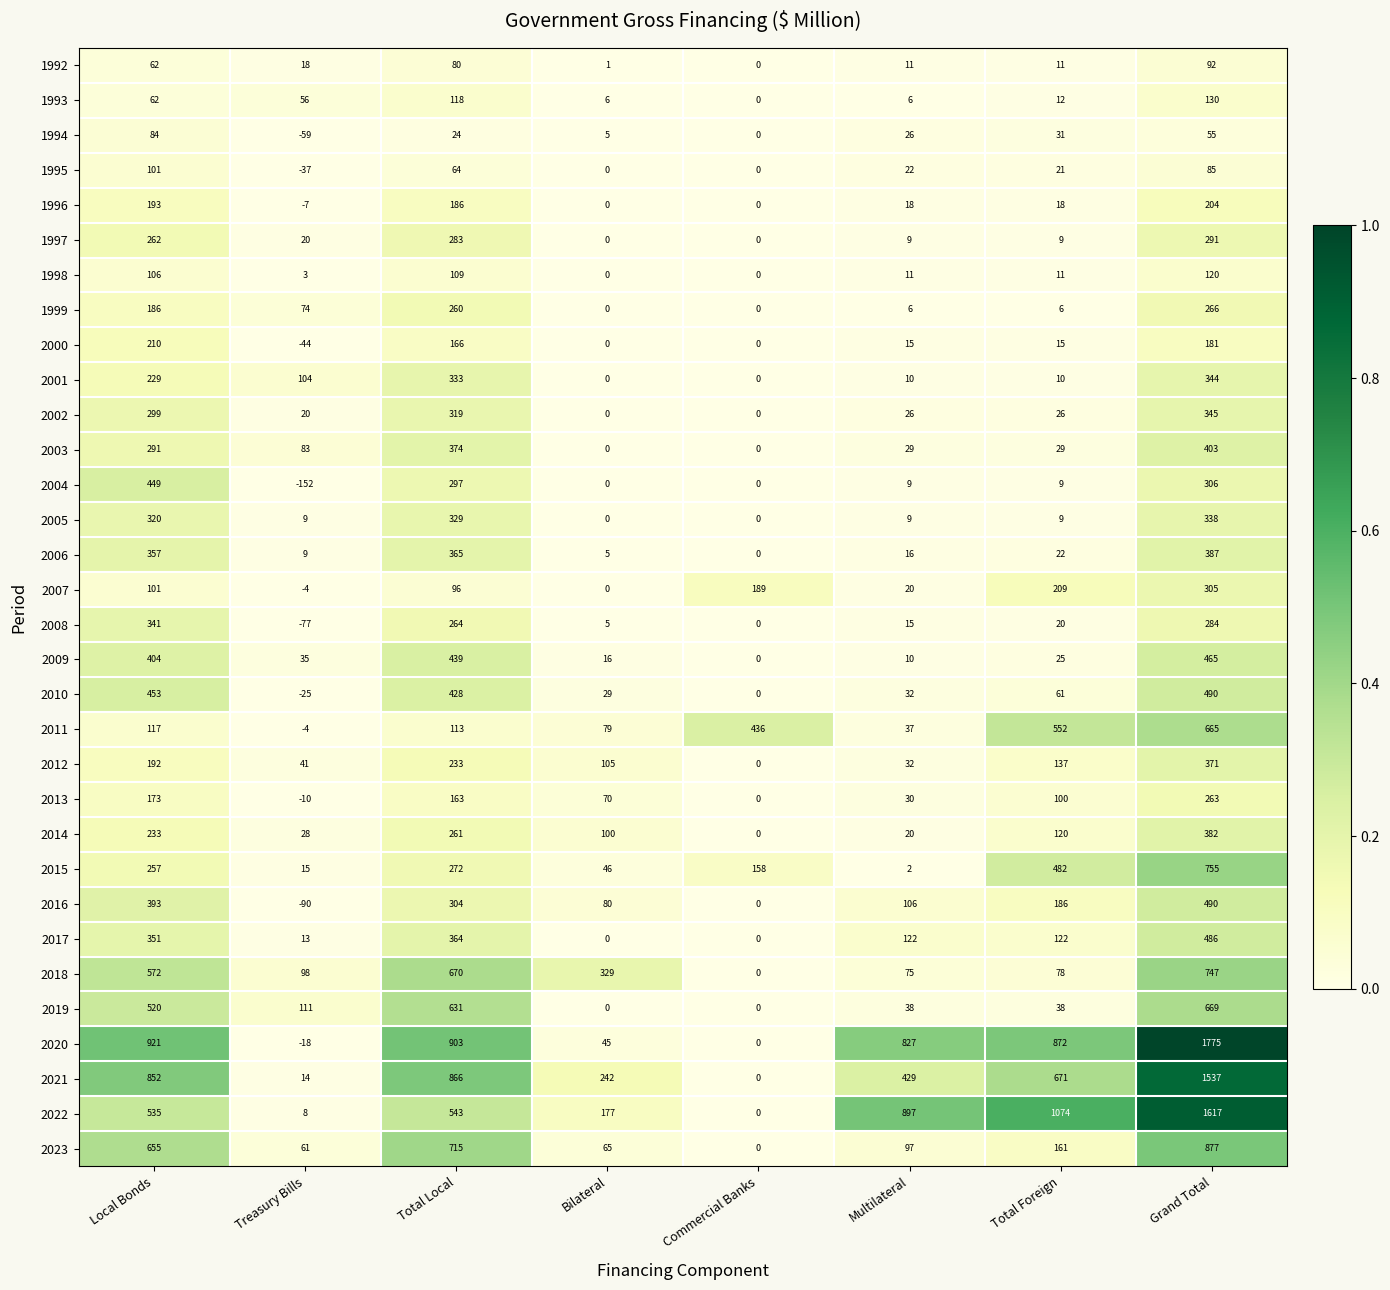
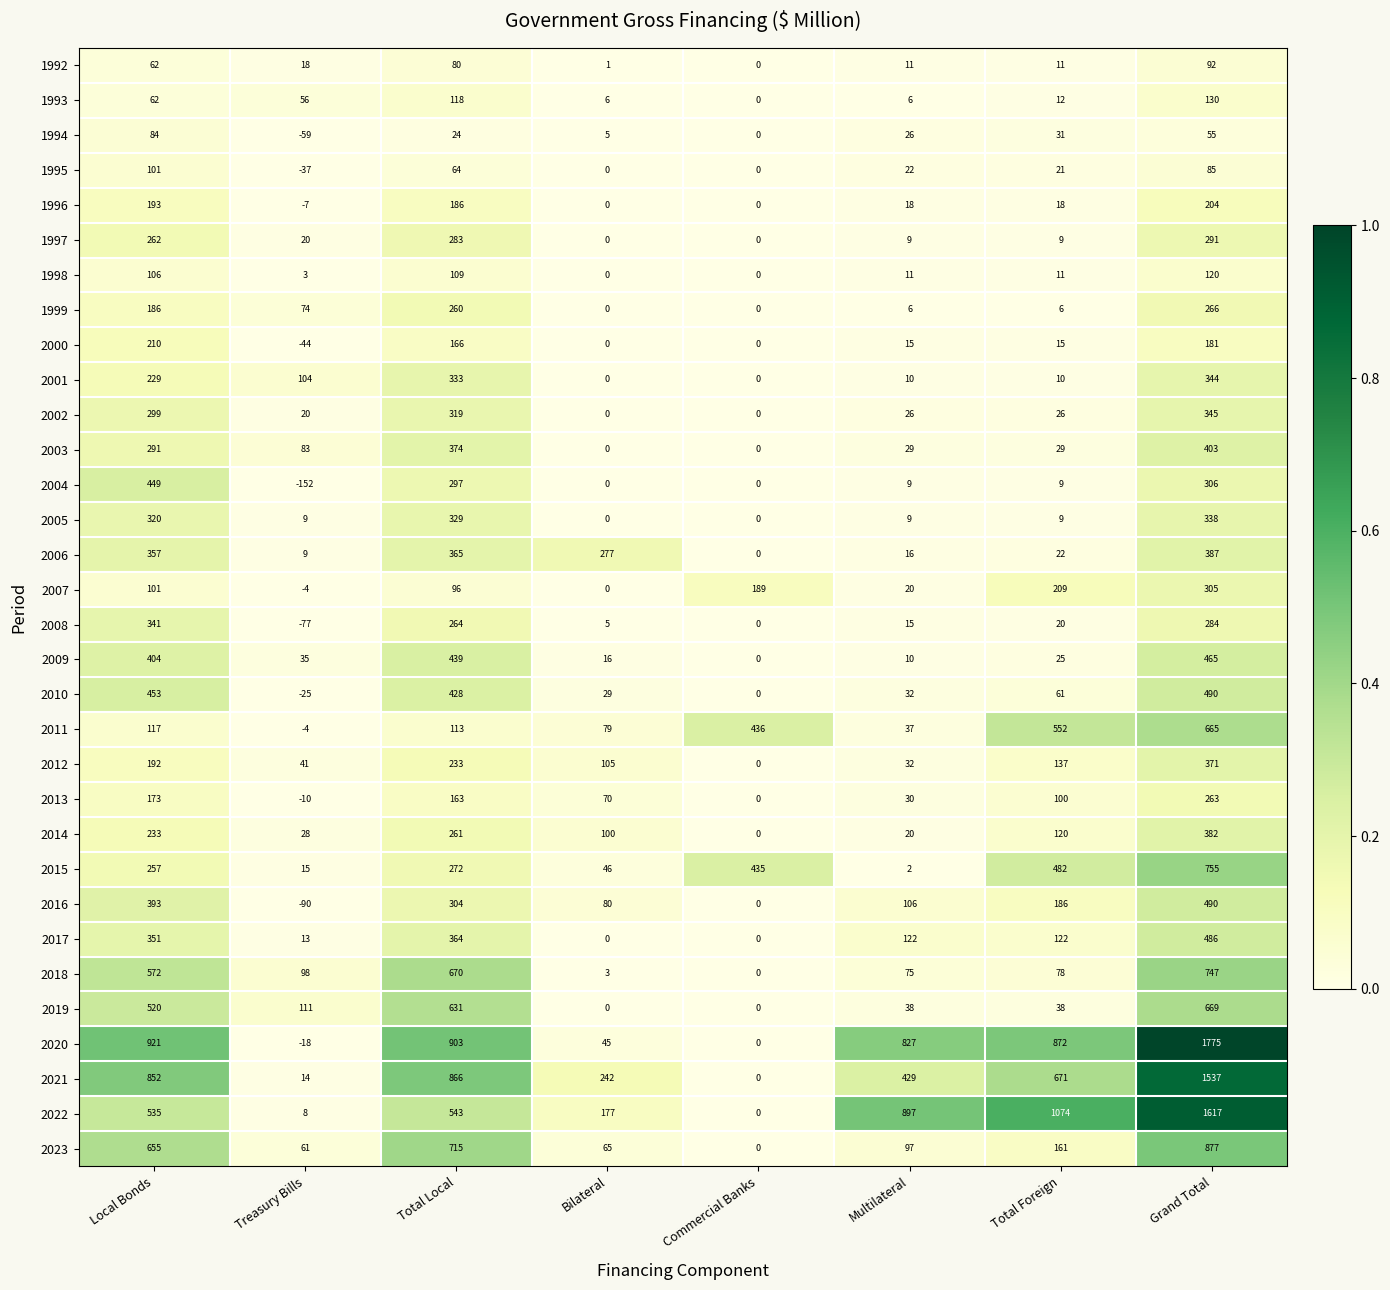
2006, Bilateral: 5 -> 277
2015, Commercial Banks: 158 -> 435
2018, Bilateral: 329 -> 3
